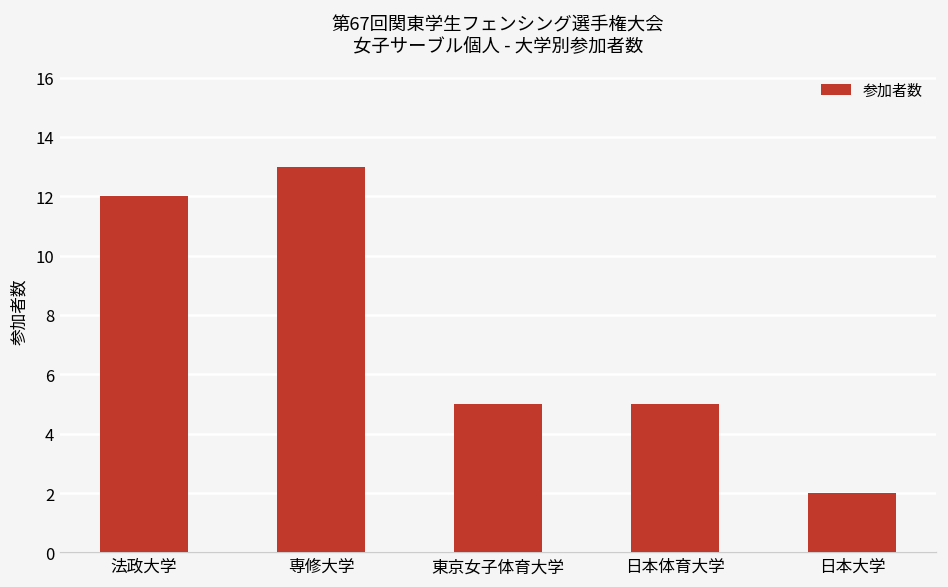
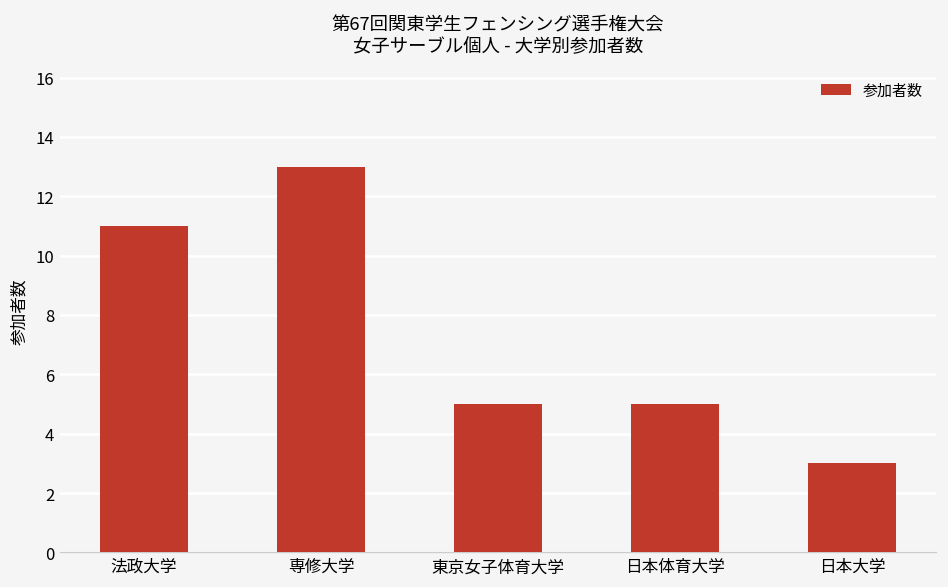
法政大学: 12 -> 11
日本大学: 2 -> 3
